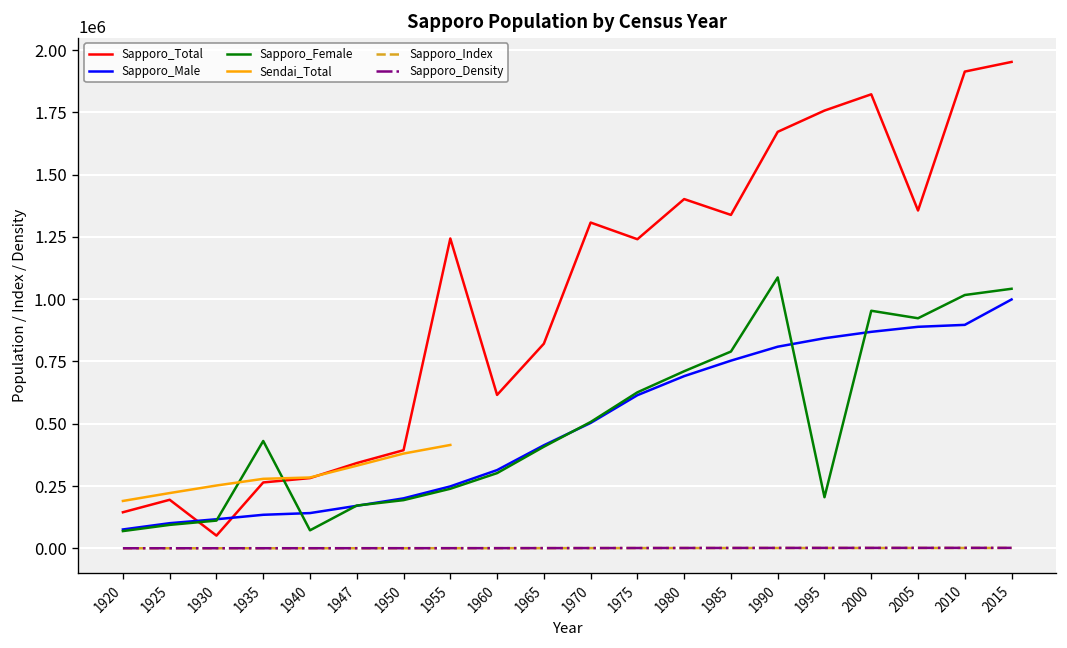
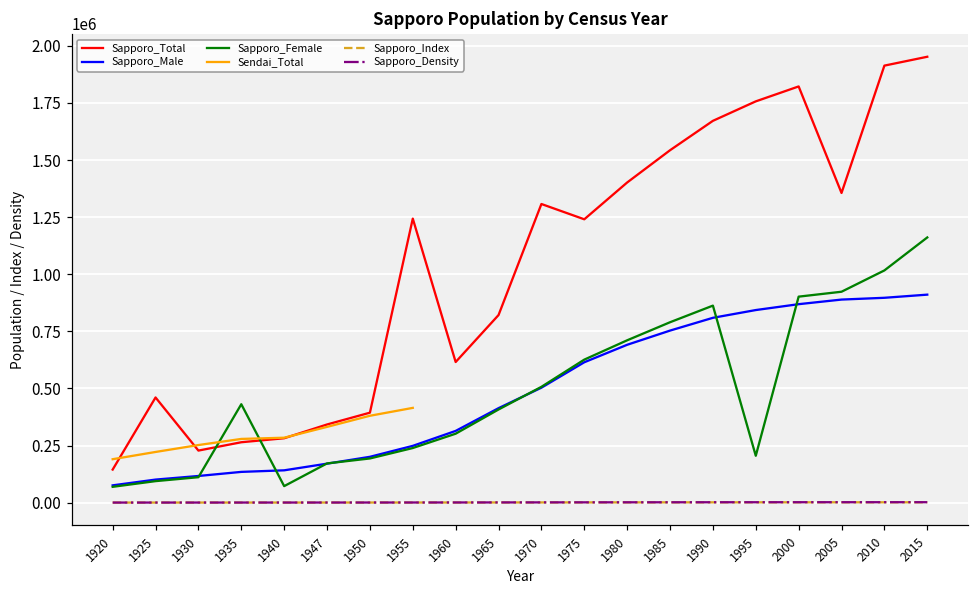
Sapporo_Total, 1925: 190000 -> 460000
Sapporo_Total, 1930: 50000 -> 230000
Sapporo_Total, 1985: 1340000 -> 1540000
Sapporo_Female, 1990: 1090000 -> 860000
Sapporo_Female, 2000: 950000 -> 900000
Sapporo_Male, 2015: 1000000 -> 910000
Sapporo_Female, 2015: 1040000 -> 1160000
